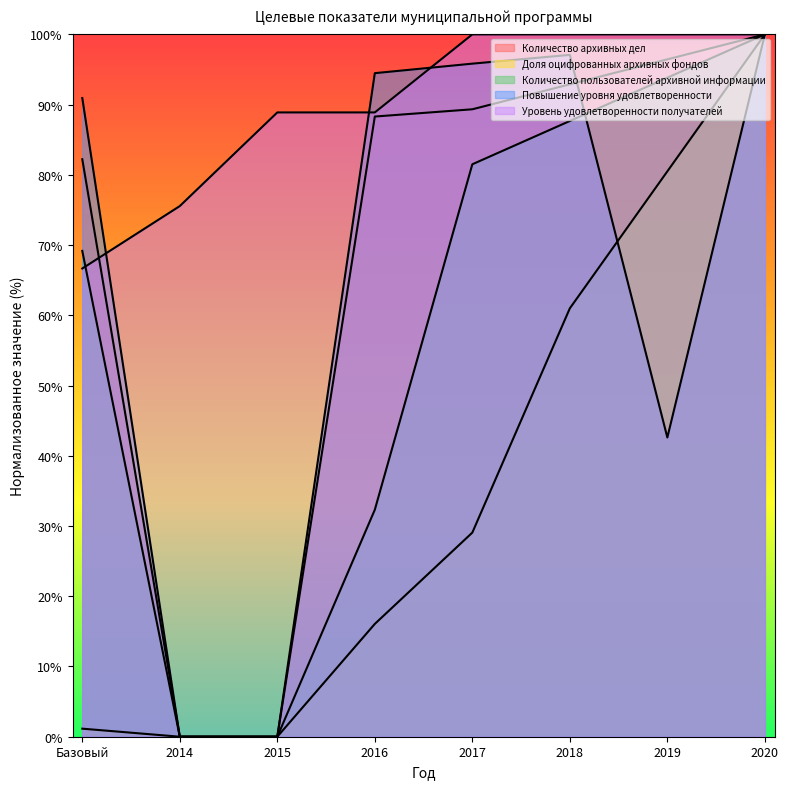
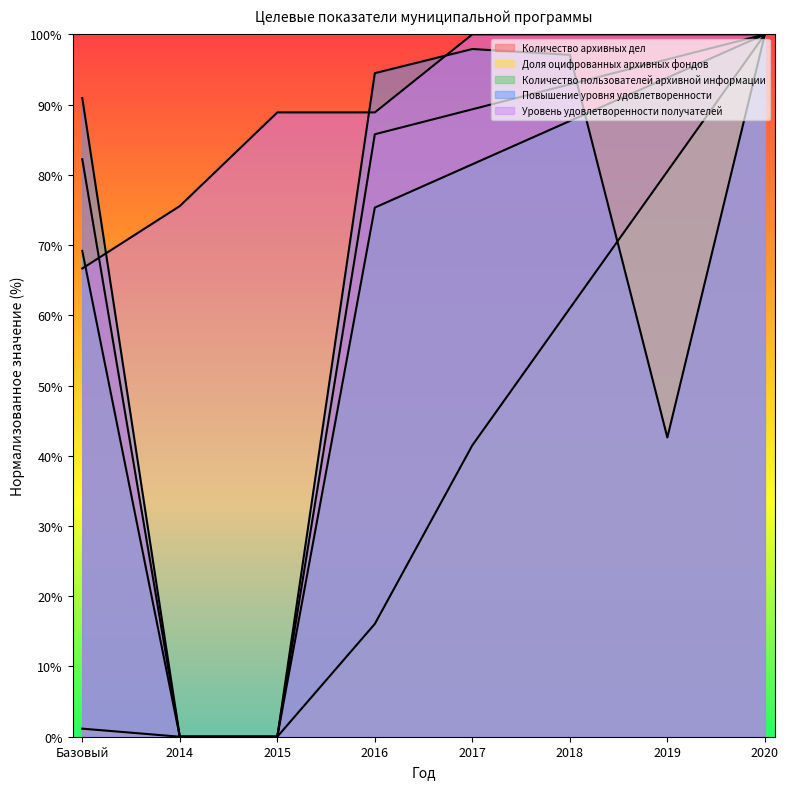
Количество архивных дел, 2016: 88% -> 86%
Количество пользователей архивной информации, 2016: 32% -> 75%
Доля оцифрованных архивных фондов, 2017: 29% -> 41%
Повышение уровня удовлетворенности, 2017: 96% -> 98%
